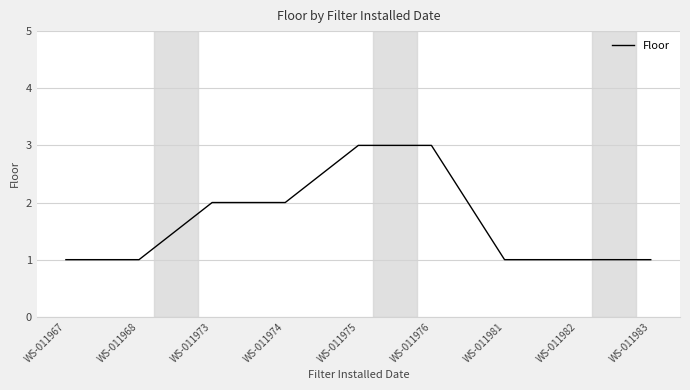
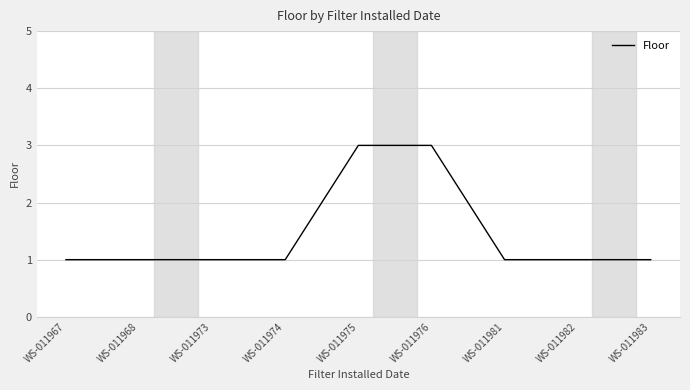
WS-011973: 2 -> 1
WS-011974: 2 -> 1
